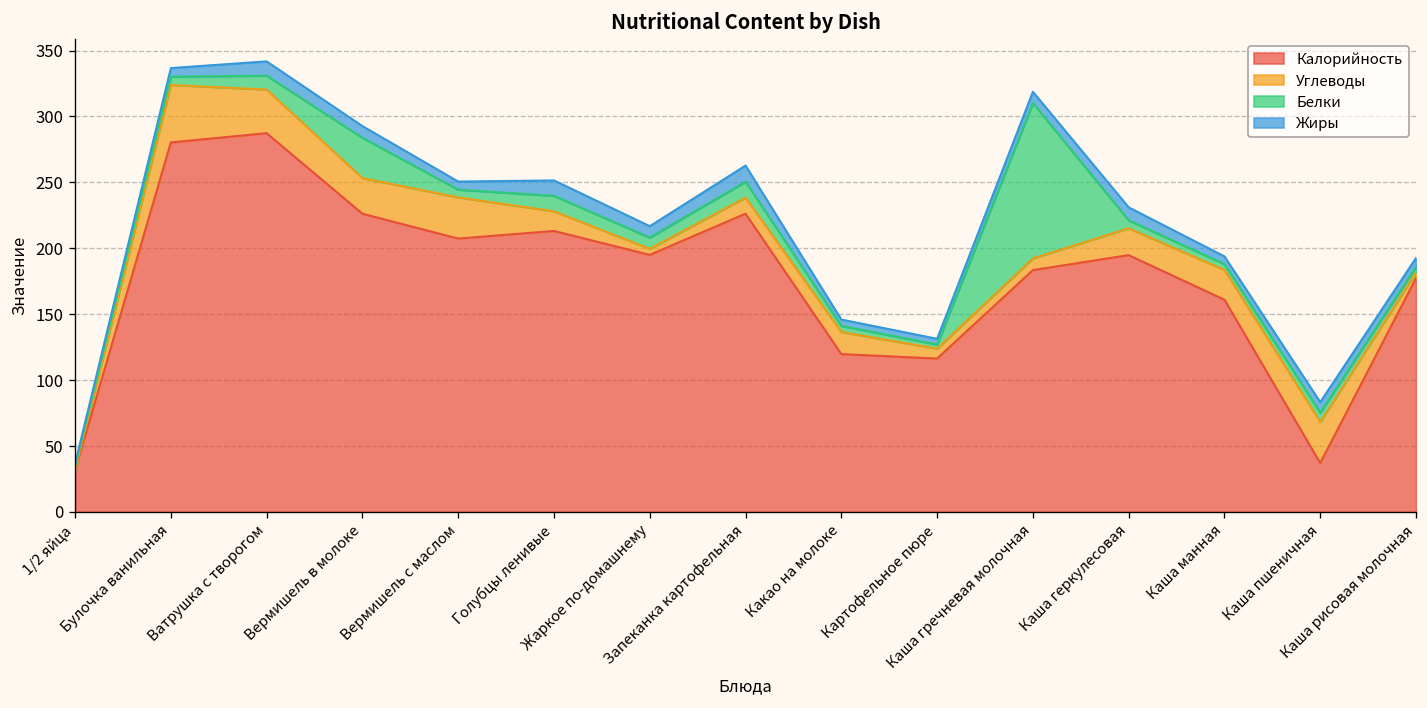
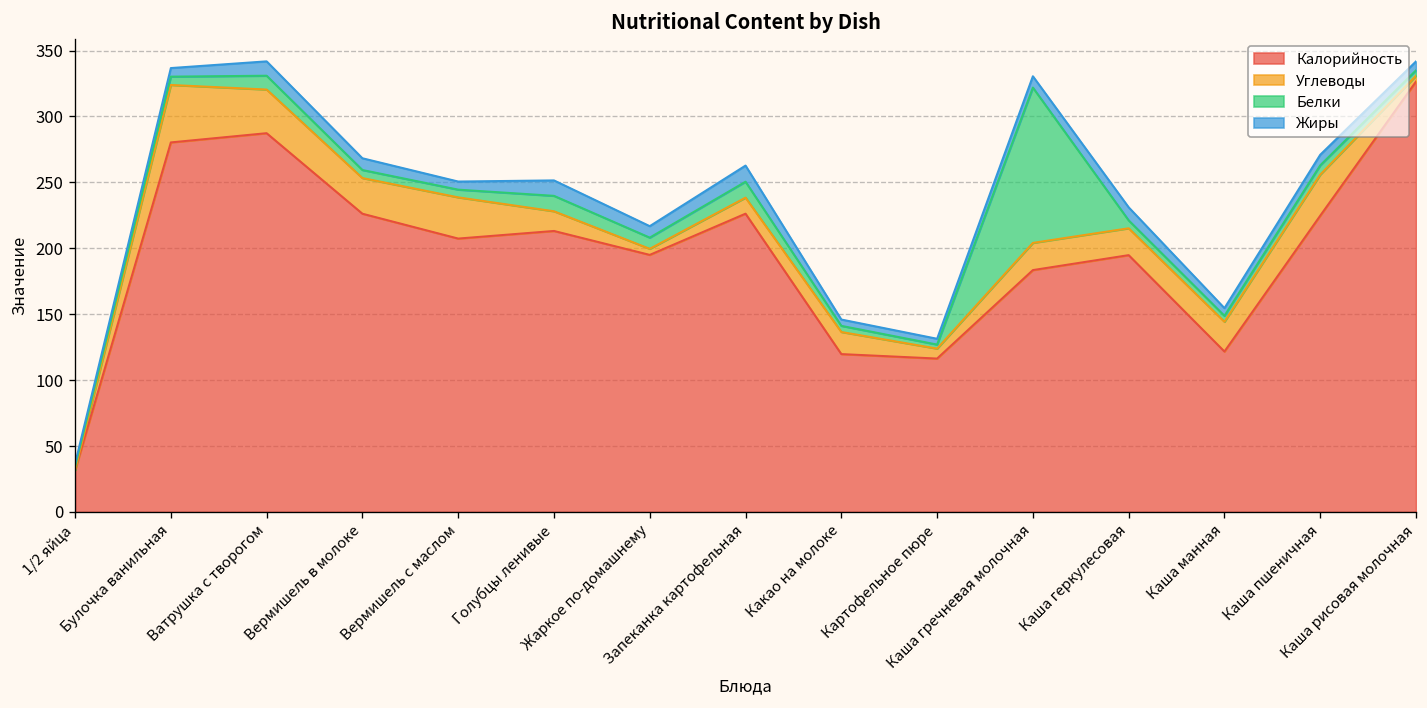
Белки, Вермишель в молоке: 30 -> 6
Углеводы, Каша гречневая молочная: 9 -> 21
Калорийность, Каша манная: 161 -> 122
Калорийность, Каша пшеничная: 37 -> 225
Калорийность, Каша рисовая молочная: 177 -> 326
